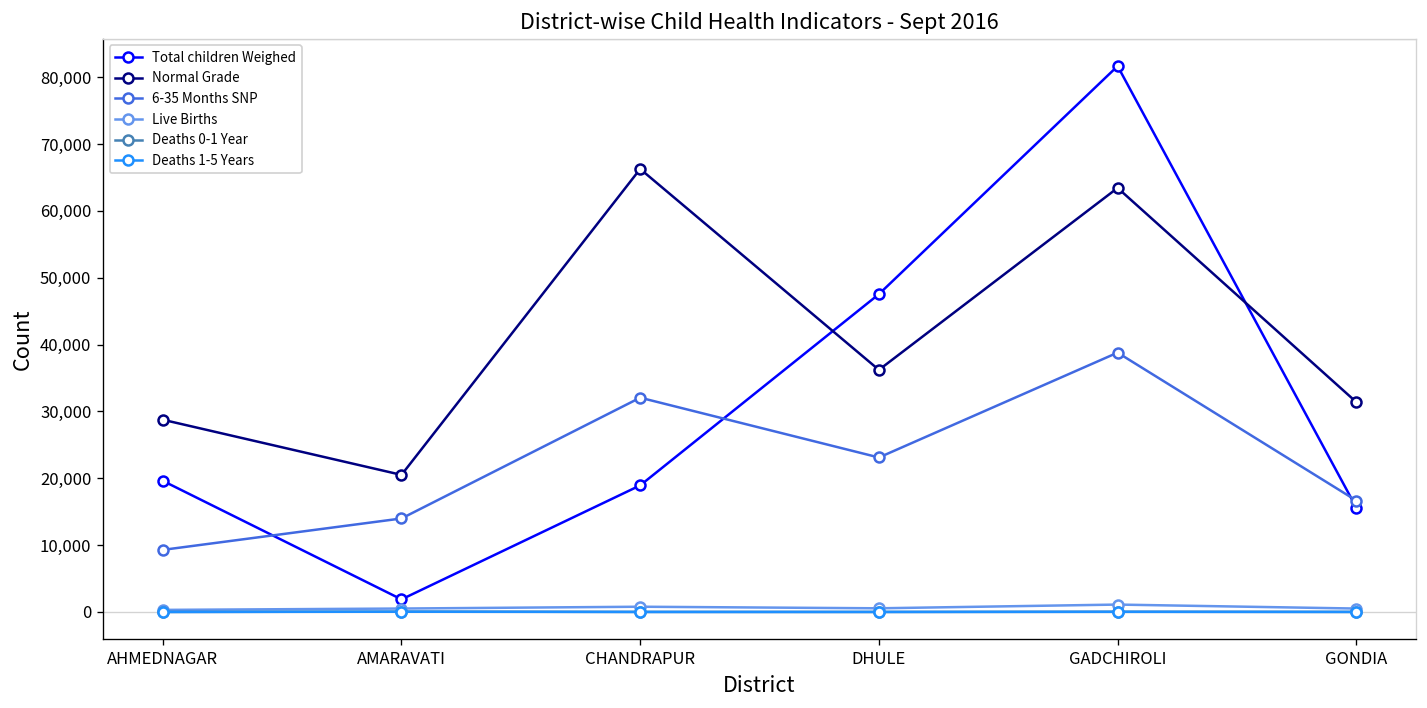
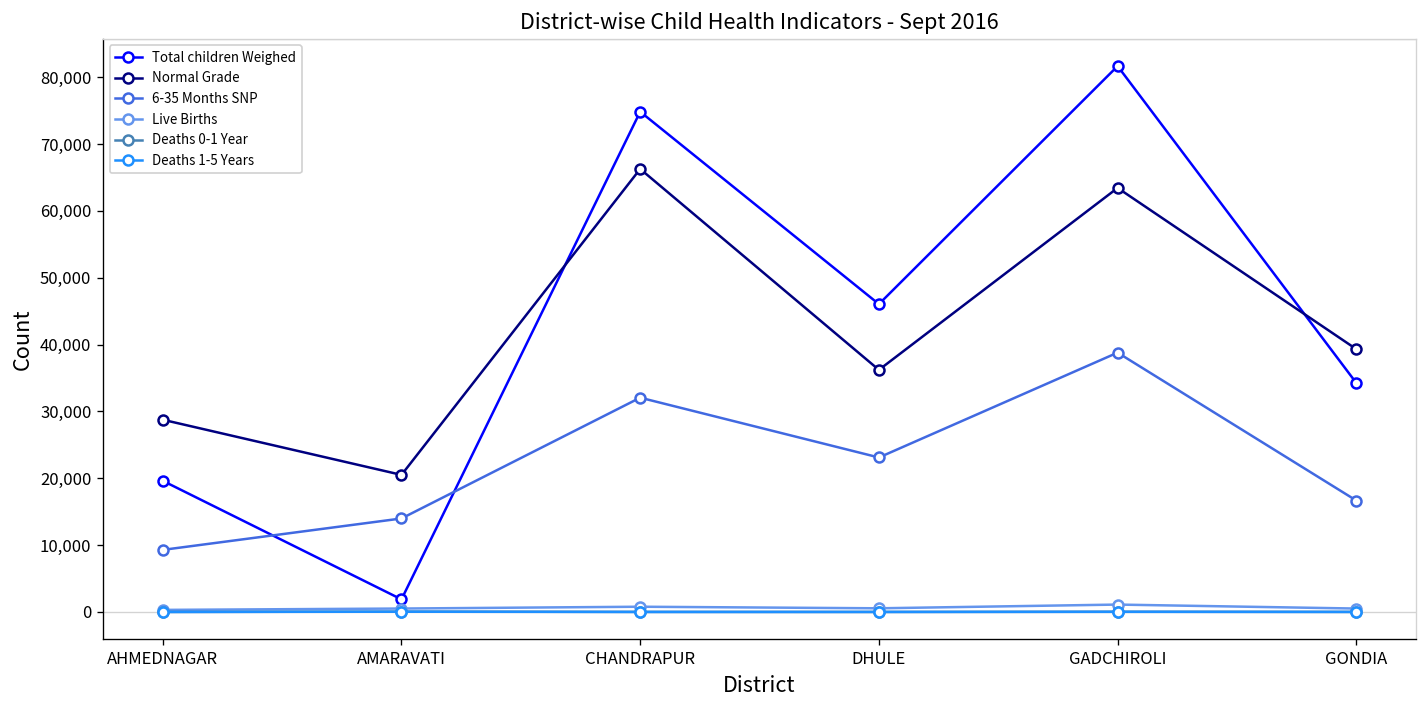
Total children Weighed, CHANDRAPUR: 19,000 -> 75,000
Total children Weighed, DHULE: 48,000 -> 46,000
Total children Weighed, GONDIA: 16,000 -> 34,000
Normal Grade, GONDIA: 31,000 -> 39,000
